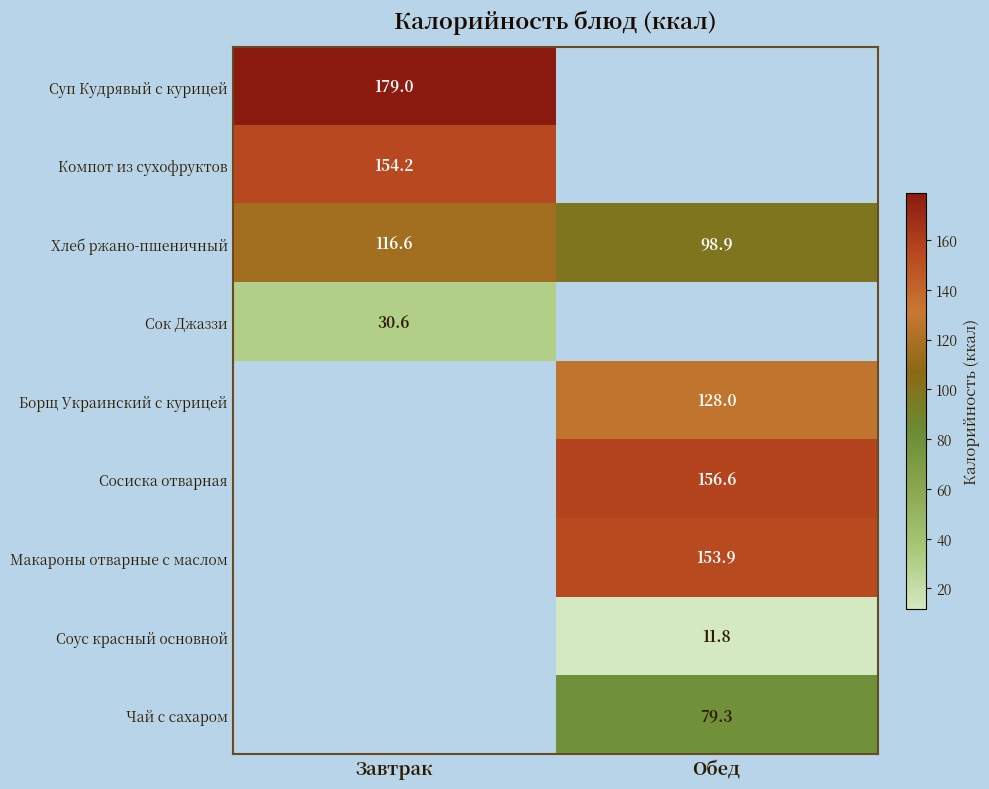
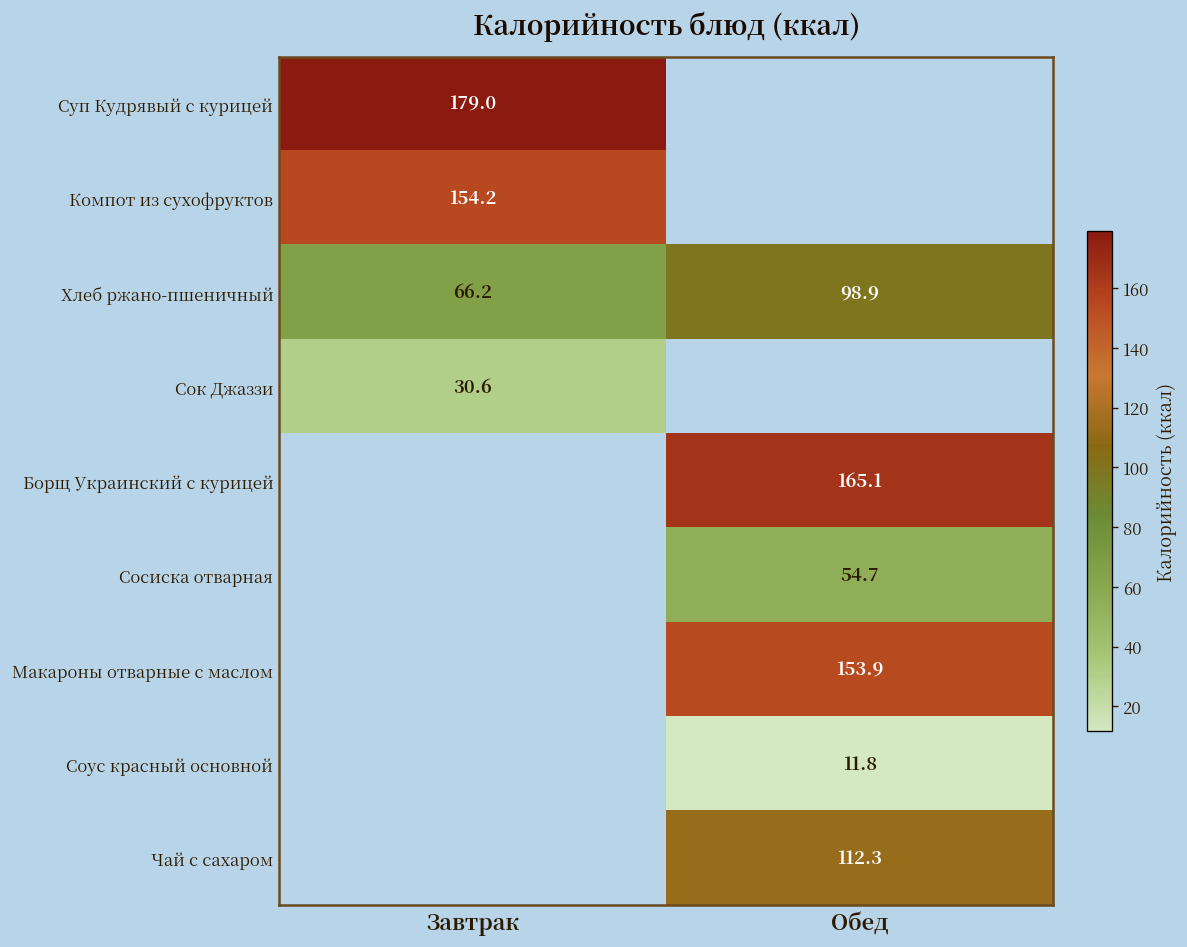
Хлеб ржано-пшеничный, Завтрак: 116.6 -> 66.2
Борщ Украинский с курицей, Обед: 128.0 -> 165.1
Сосиска отварная, Обед: 156.6 -> 54.7
Чай с сахаром, Обед: 79.3 -> 112.3
